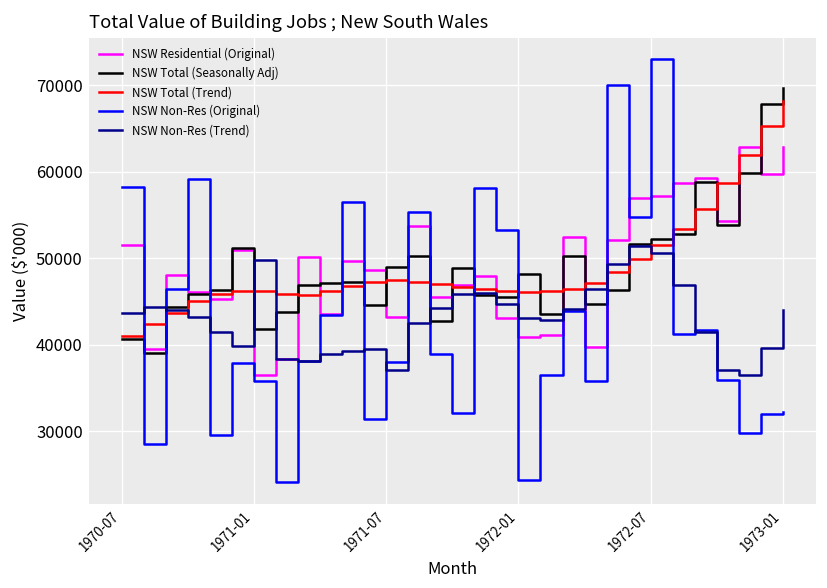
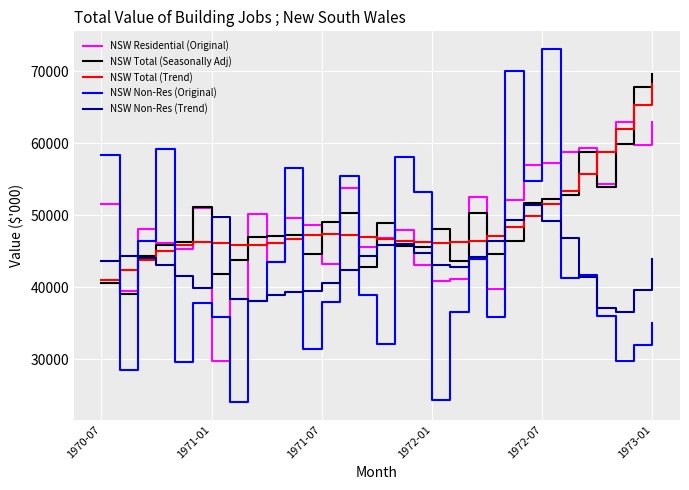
NSW Residential (Original), 1971-01: 36000 -> 30000
NSW Non-Res (Trend), 1971-07: 37000 -> 41000
NSW Non-Res (Trend), 1972-07: 51000 -> 49000
NSW Non-Res (Original), 1973-01: 32000 -> 35000
